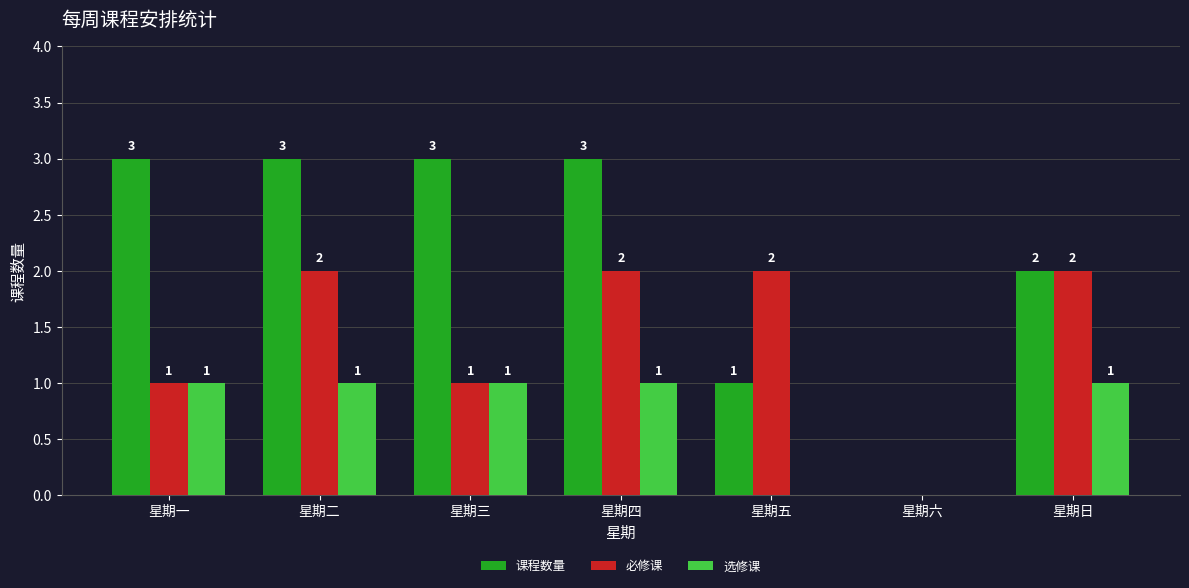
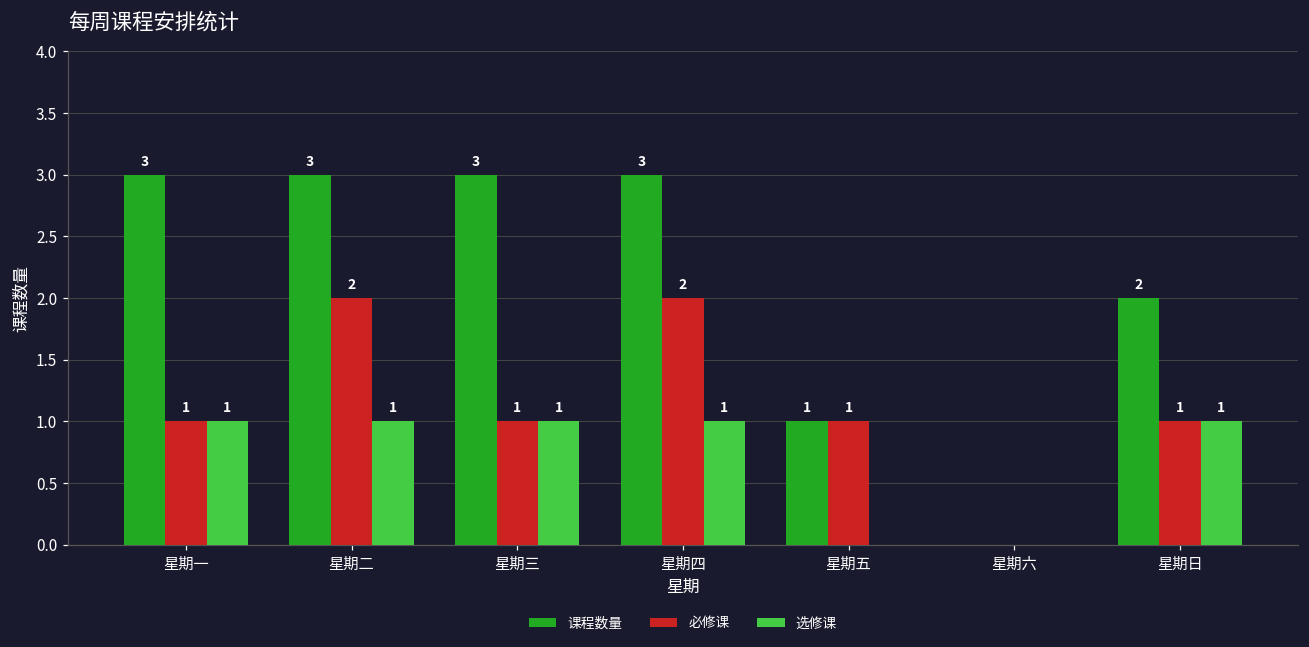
必修课, 星期五: 2 -> 1
必修课, 星期日: 2 -> 1
